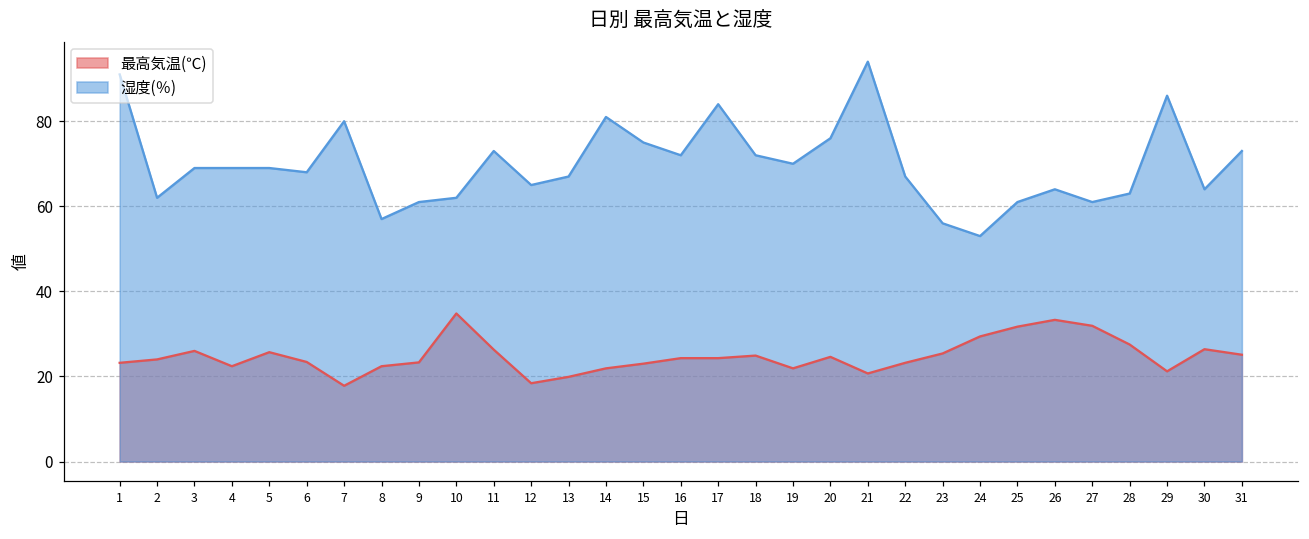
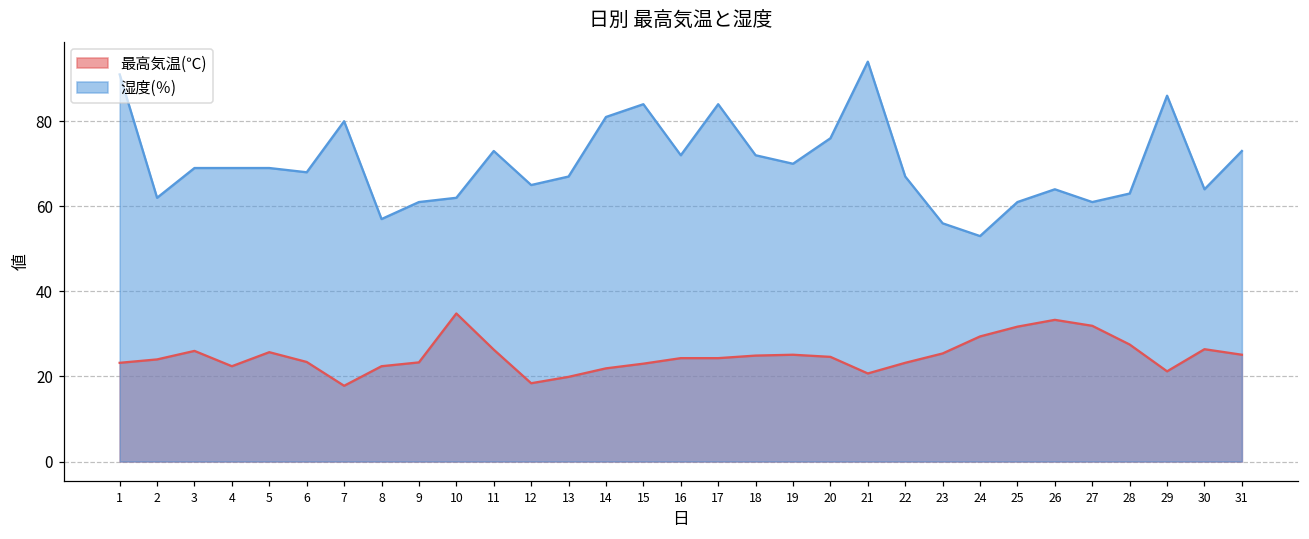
湿度(％), 15: 75 -> 84
最高気温(℃), 19: 22 -> 25
